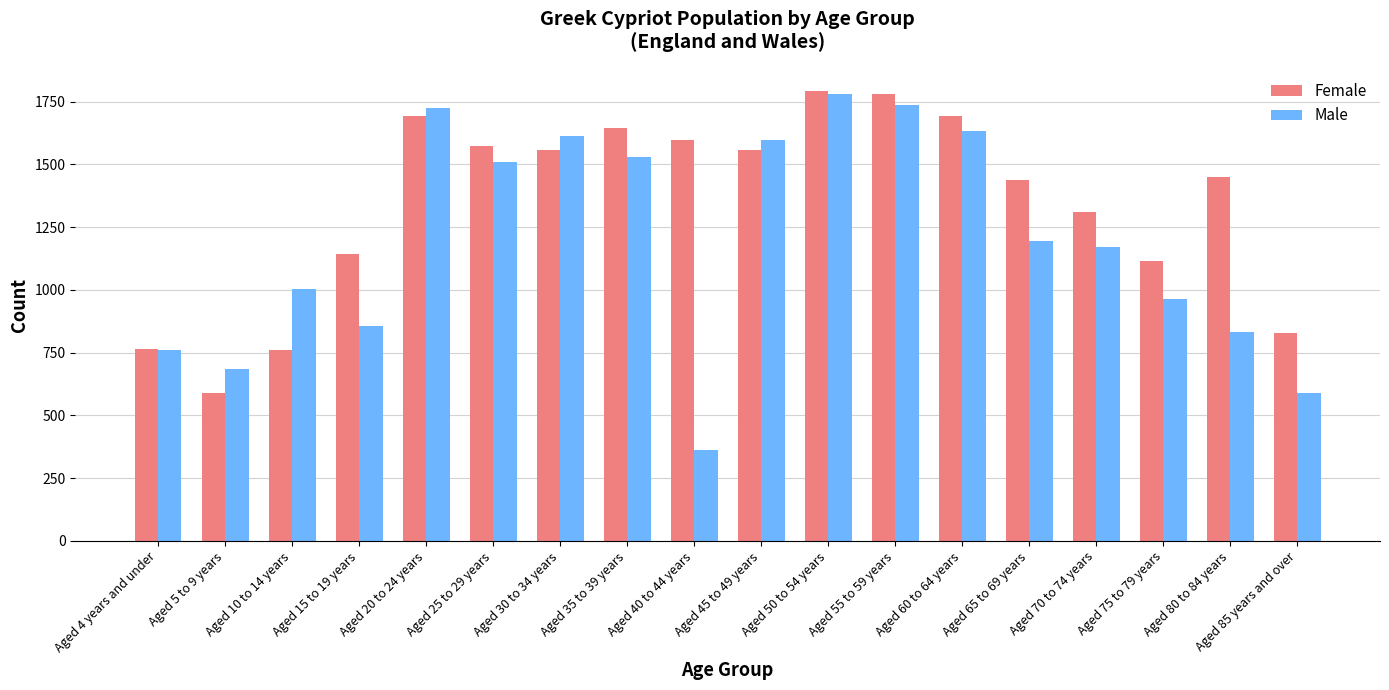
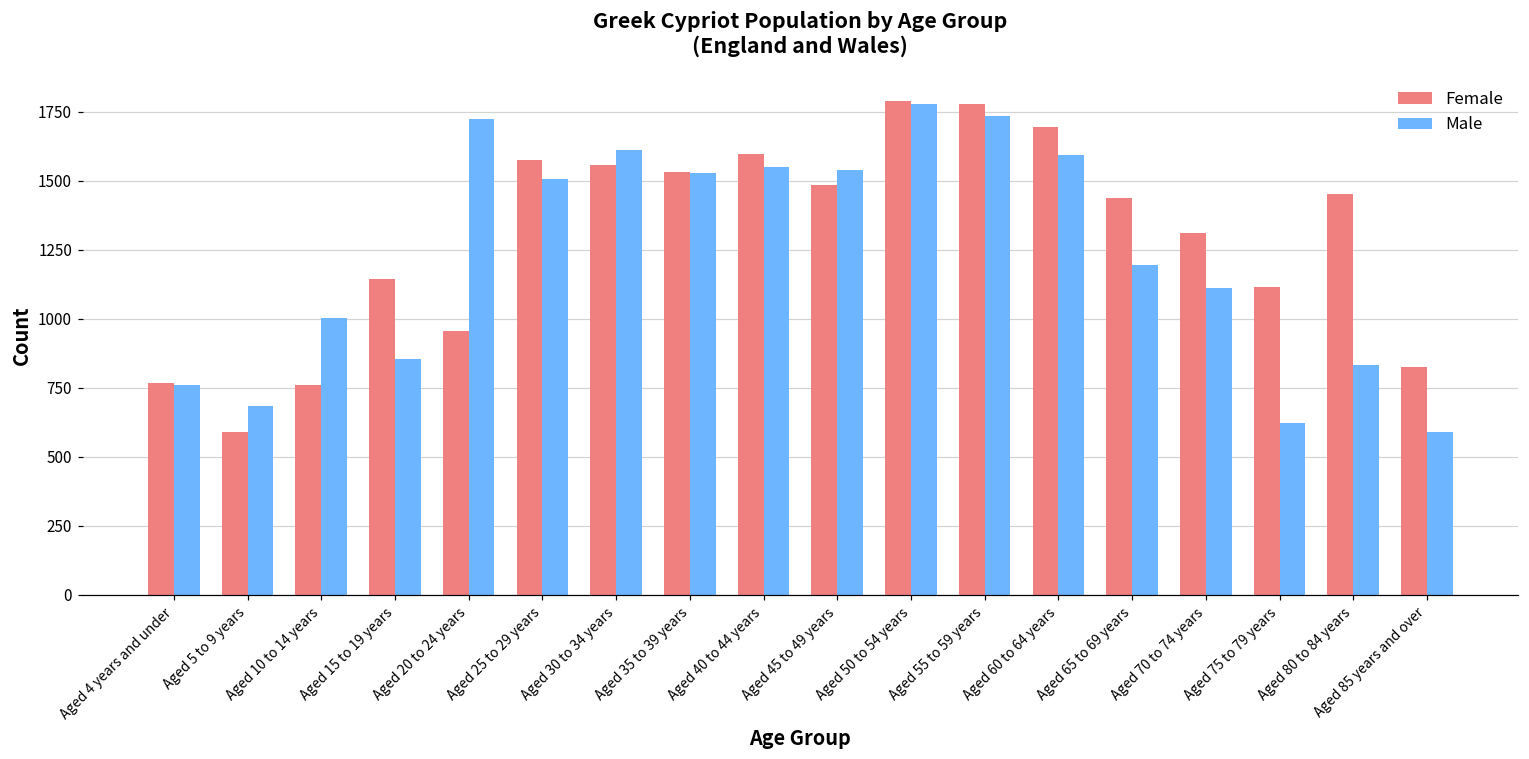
Female, Aged 20 to 24 years: 1690 -> 960
Female, Aged 35 to 39 years: 1650 -> 1530
Male, Aged 40 to 44 years: 360 -> 1550
Female, Aged 45 to 49 years: 1560 -> 1490
Male, Aged 45 to 49 years: 1600 -> 1540
Male, Aged 60 to 64 years: 1640 -> 1590
Male, Aged 70 to 74 years: 1170 -> 1110
Male, Aged 75 to 79 years: 960 -> 620
